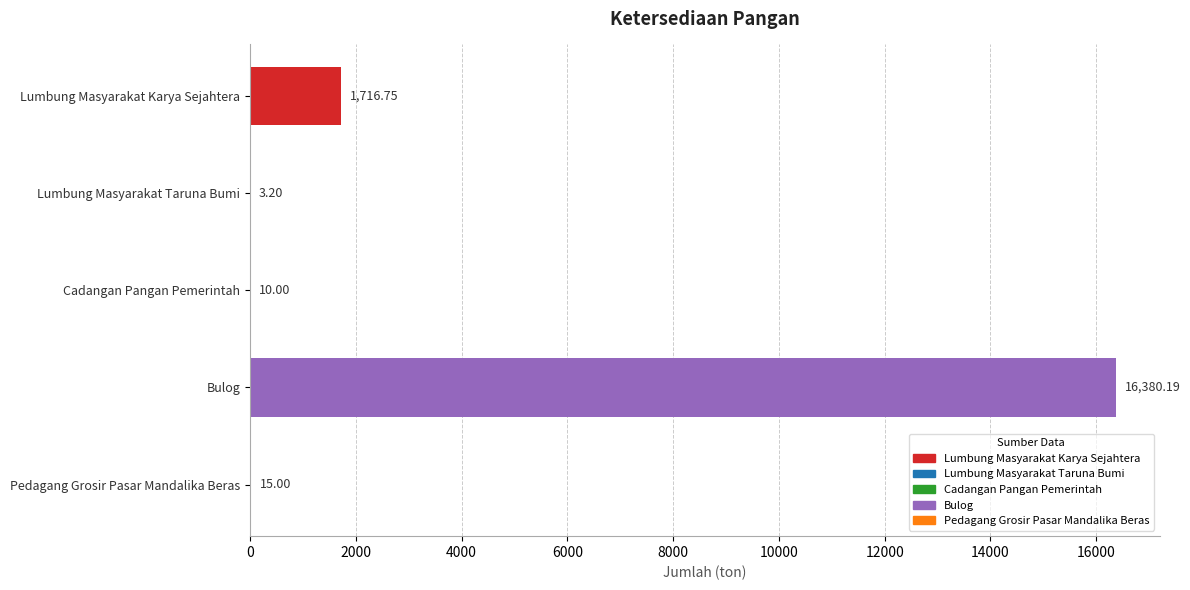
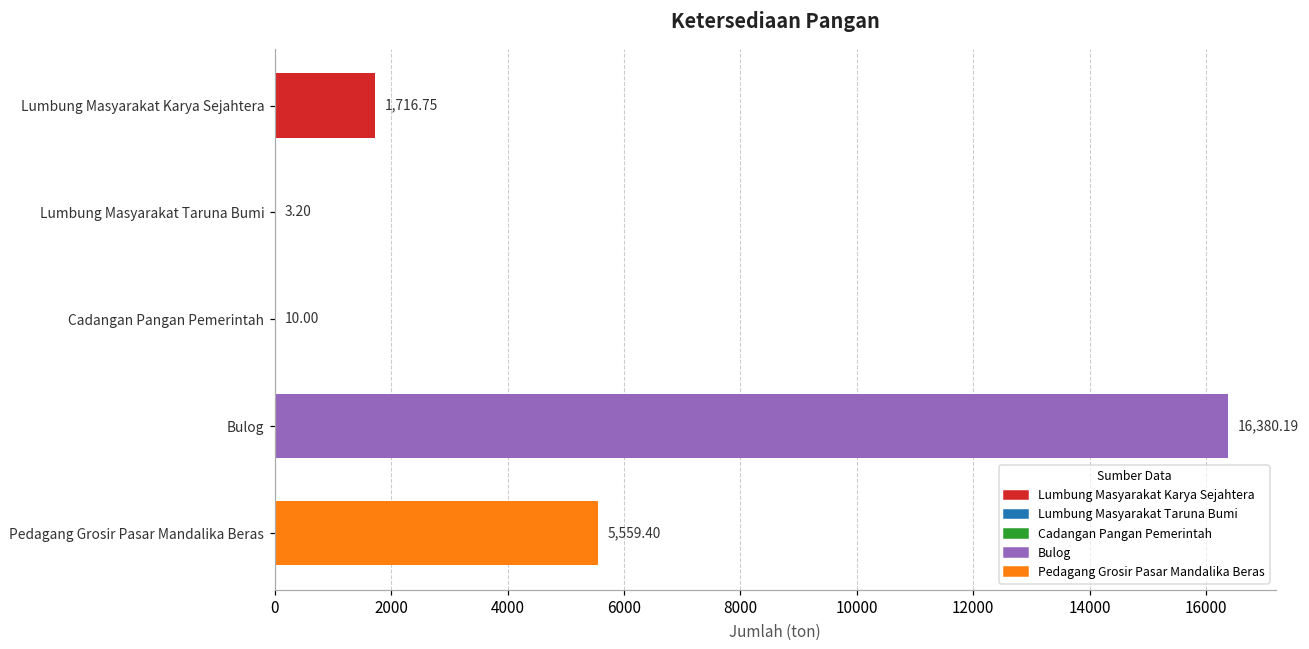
Pedagang Grosir Pasar Mandalika Beras: 15.00 -> 5,559.40
